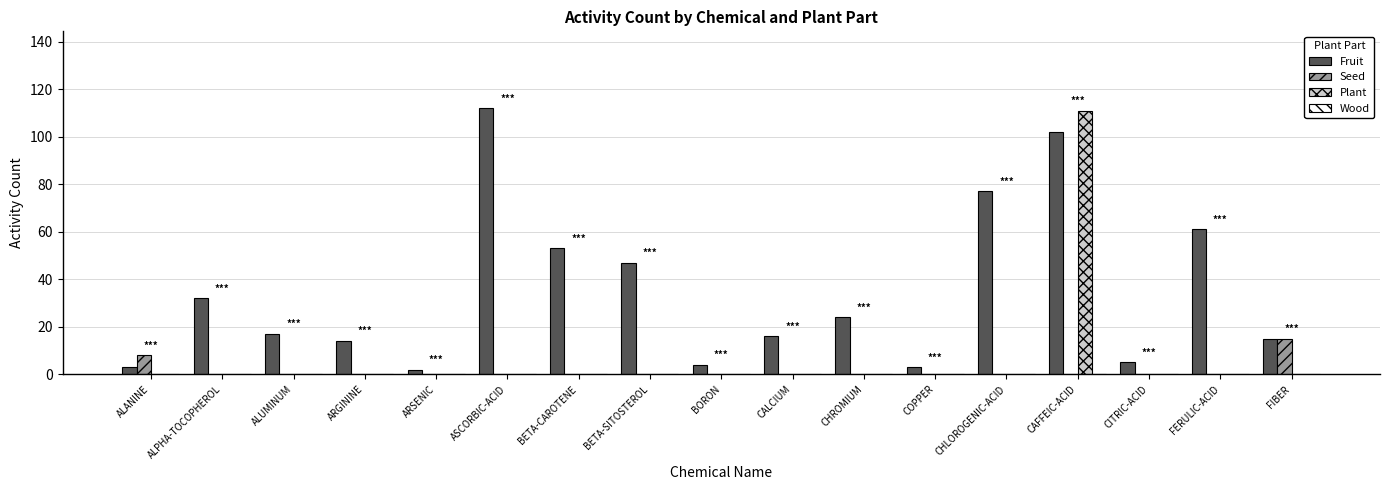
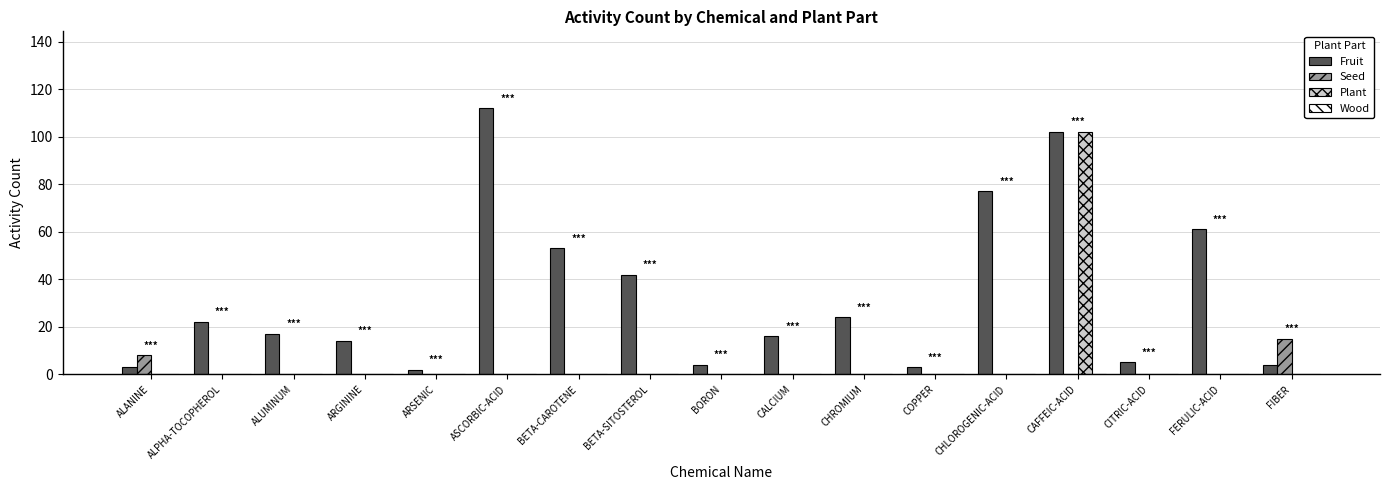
Fruit, ALPHA-TOCOPHEROL: 32 -> 22
Fruit, BETA-SITOSTEROL: 47 -> 42
Plant, CAFFEIC-ACID: 111 -> 102
Fruit, FIBER: 15 -> 4
